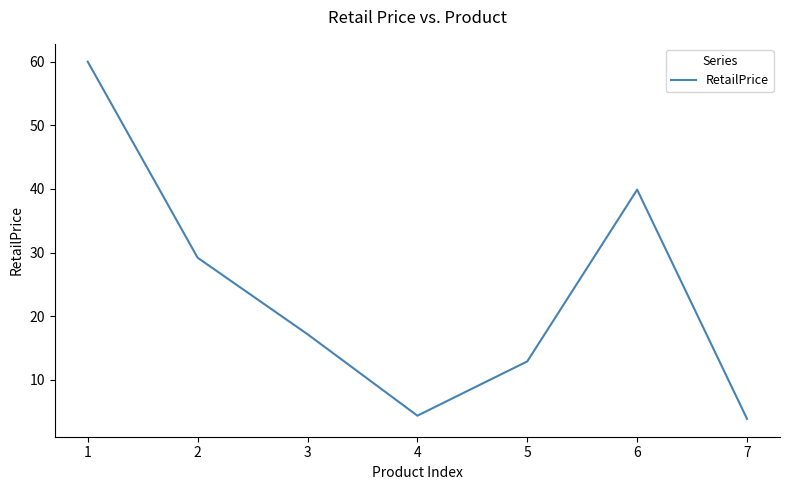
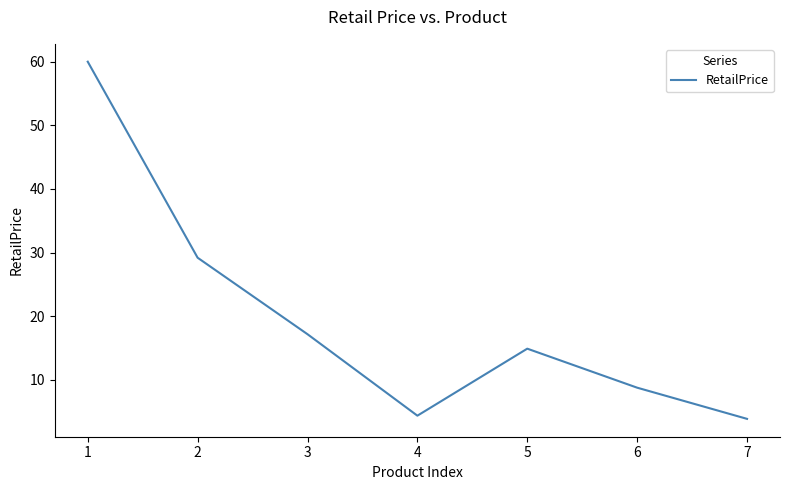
5: 13 -> 15
6: 40 -> 9
